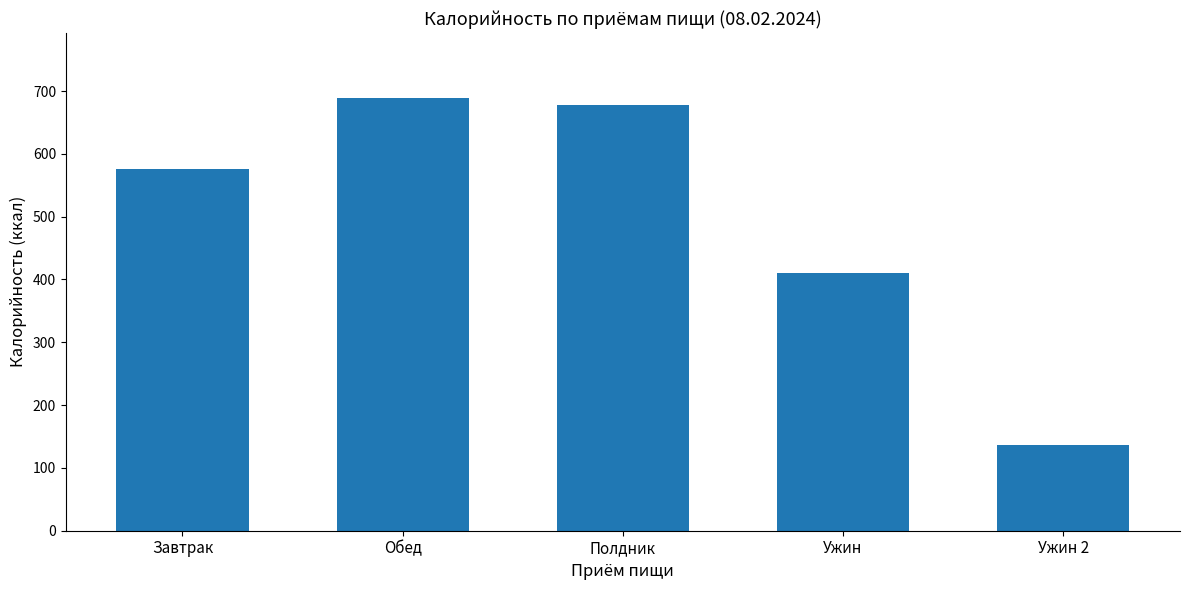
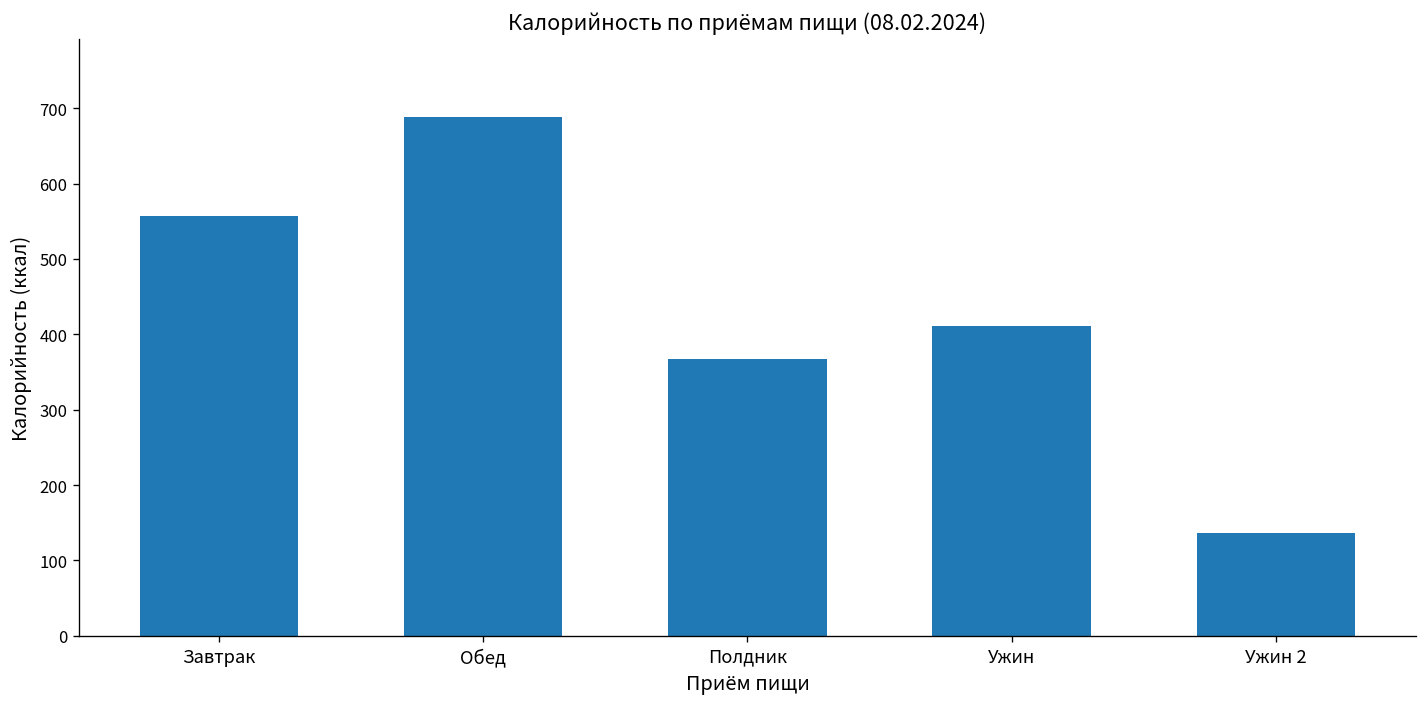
Завтрак: 580 -> 560
Полдник: 680 -> 370
